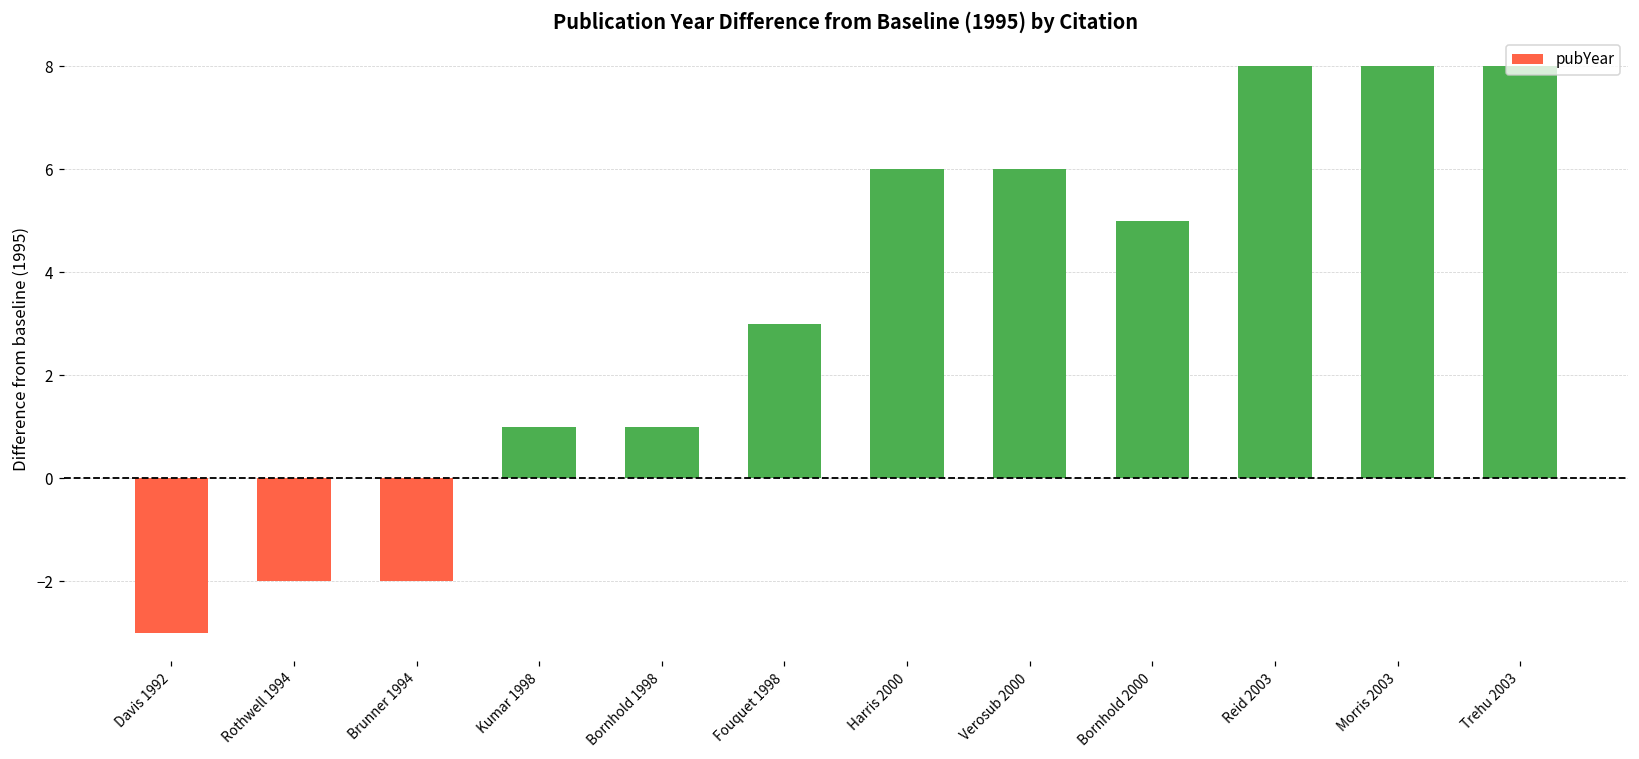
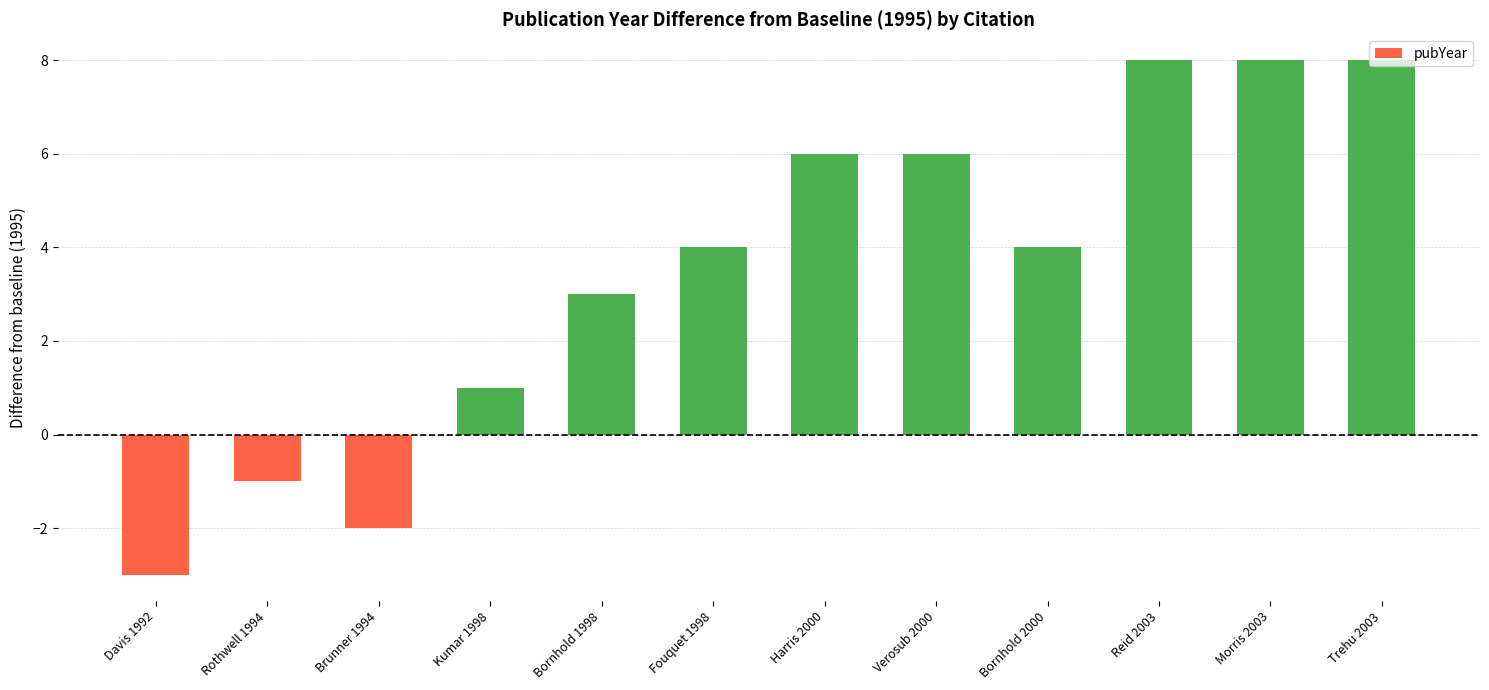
Rothwell 1994: -2.0 -> -1.0
Bornhold 1998: 1.0 -> 3.0
Fouquet 1998: 3.0 -> 4.0
Bornhold 2000: 5.0 -> 4.0
